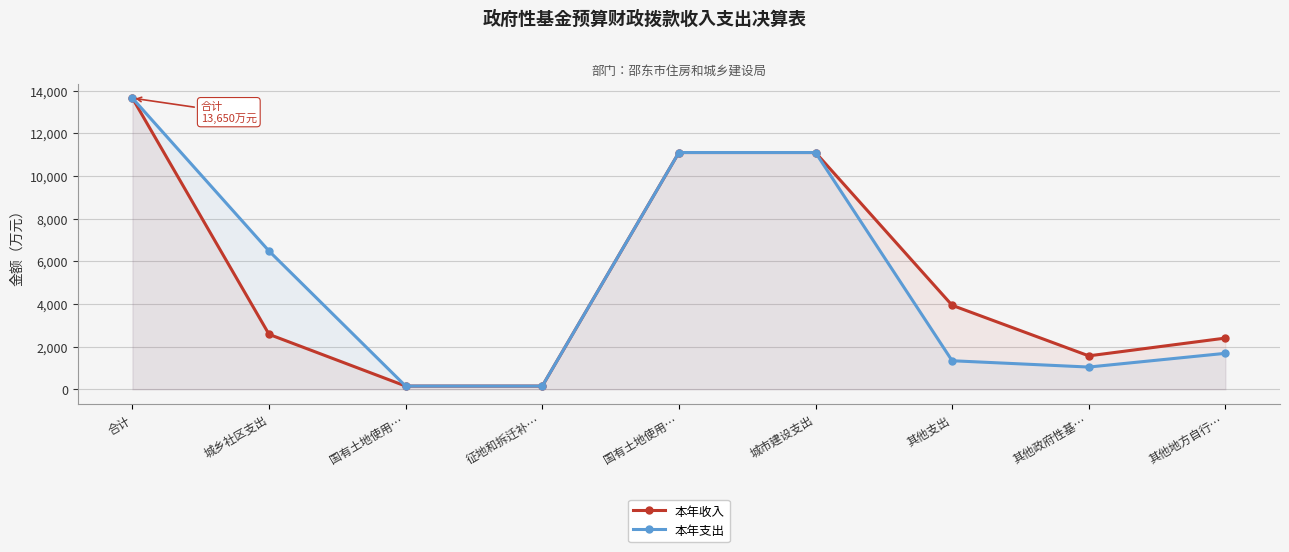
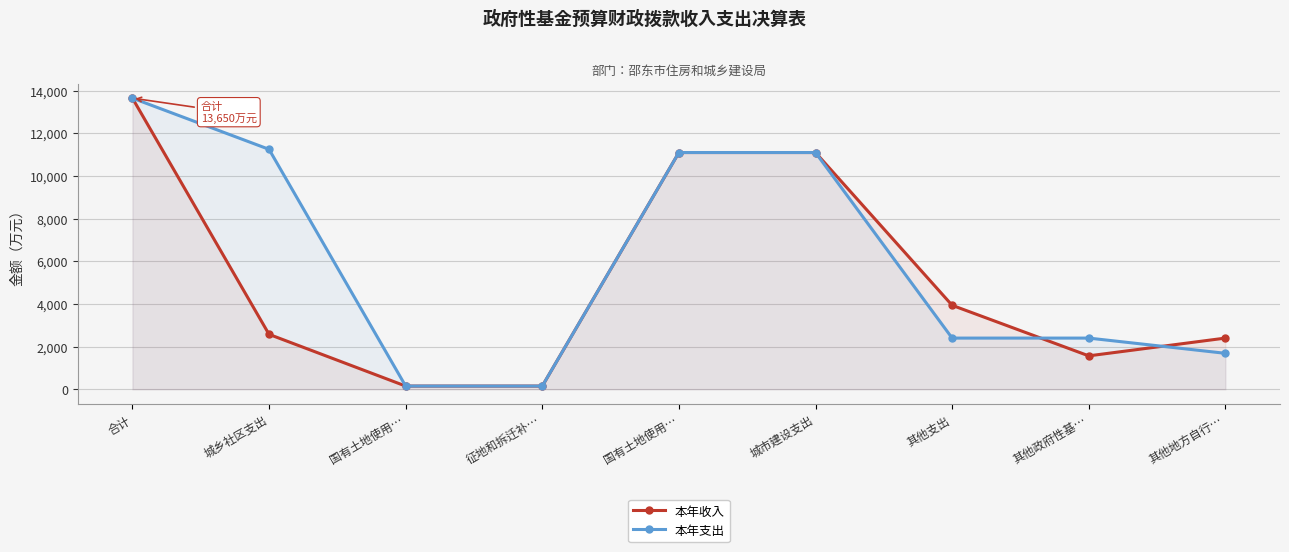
本年支出, 城乡社区支出: 6,500 -> 11,300
本年支出, 其他支出: 1,300 -> 2,400
本年支出, 其他政府性基…: 1,000 -> 2,400
